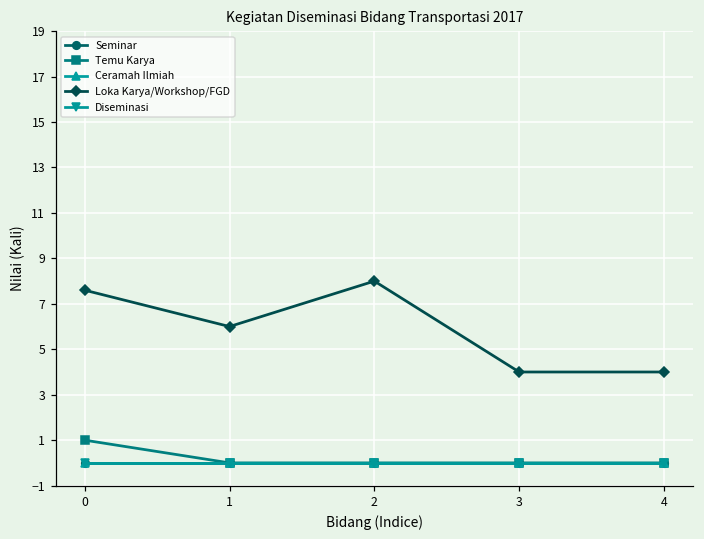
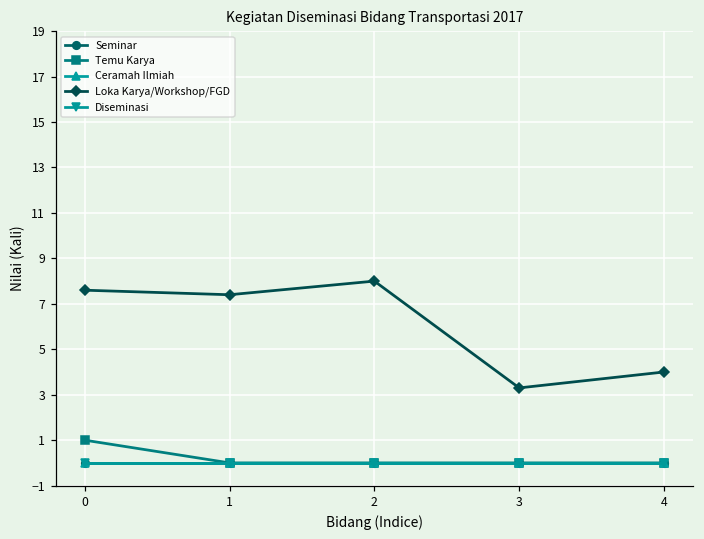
Loka Karya/Workshop/FGD, 1: 6.0 -> 7.4
Loka Karya/Workshop/FGD, 3: 4.0 -> 3.3
